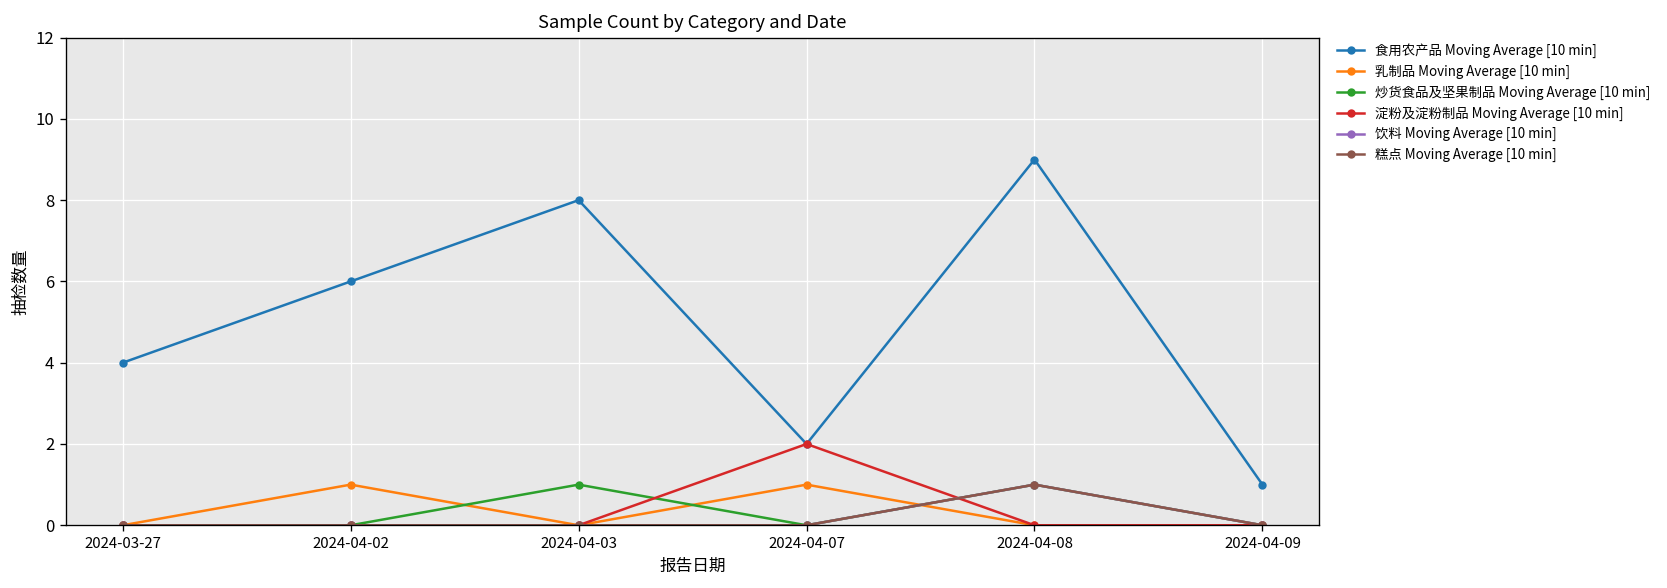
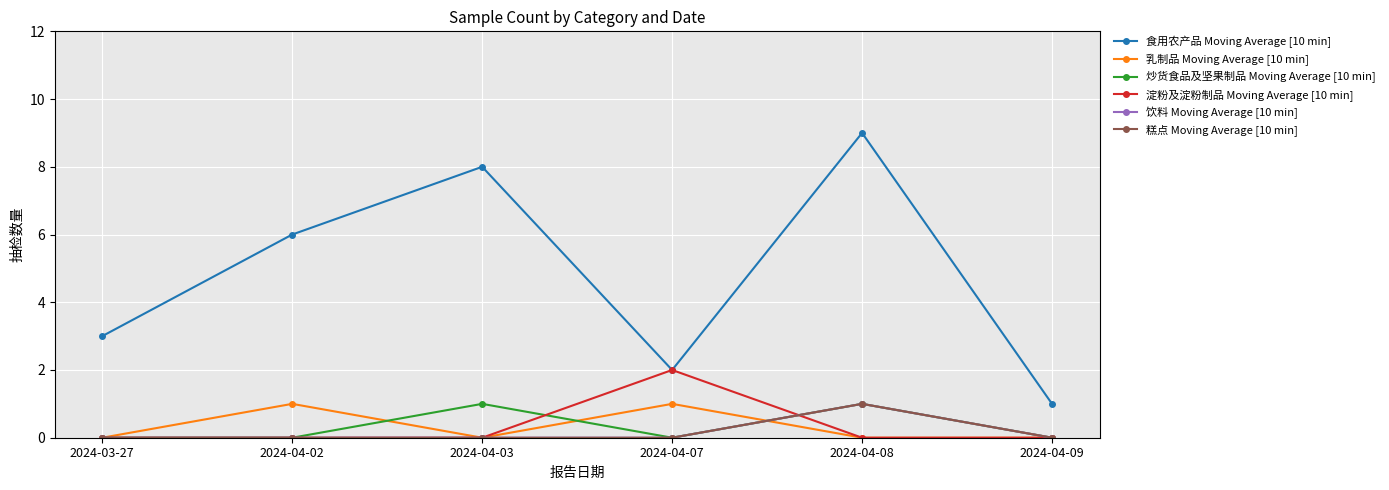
食用农产品 Moving Average [10 min], 2024-03-27: 4 -> 3
